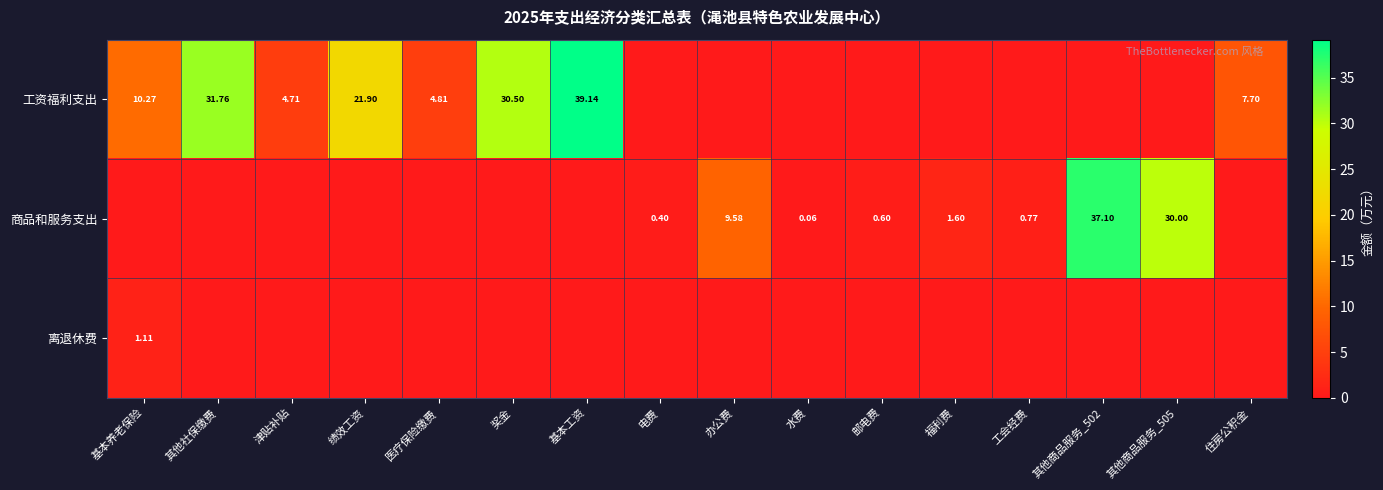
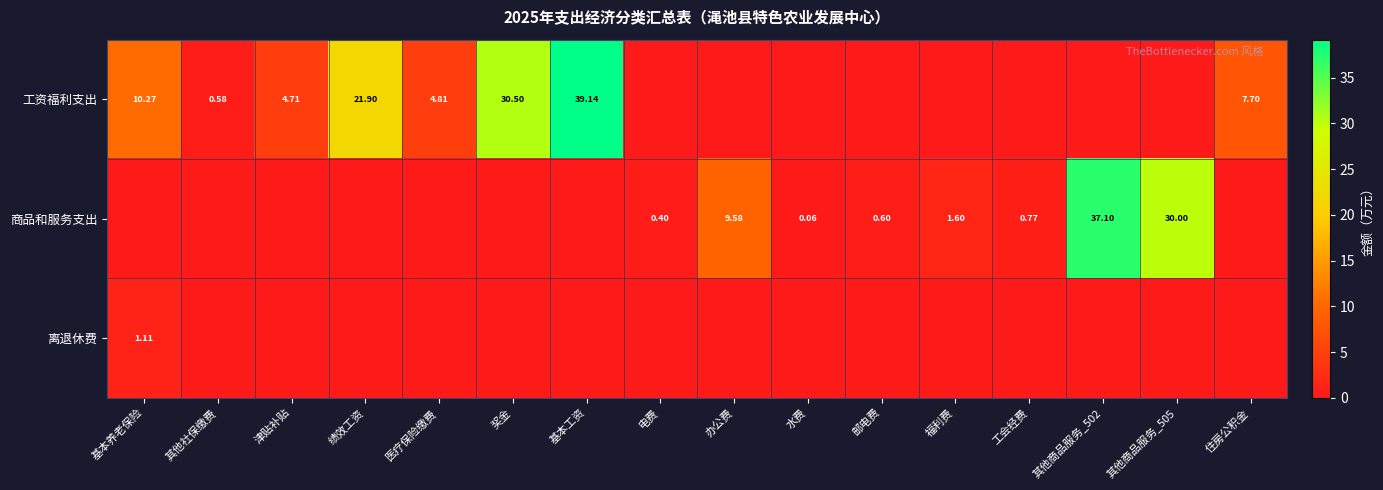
工资福利支出, 其他社保缴费: 31.76 -> 0.58
